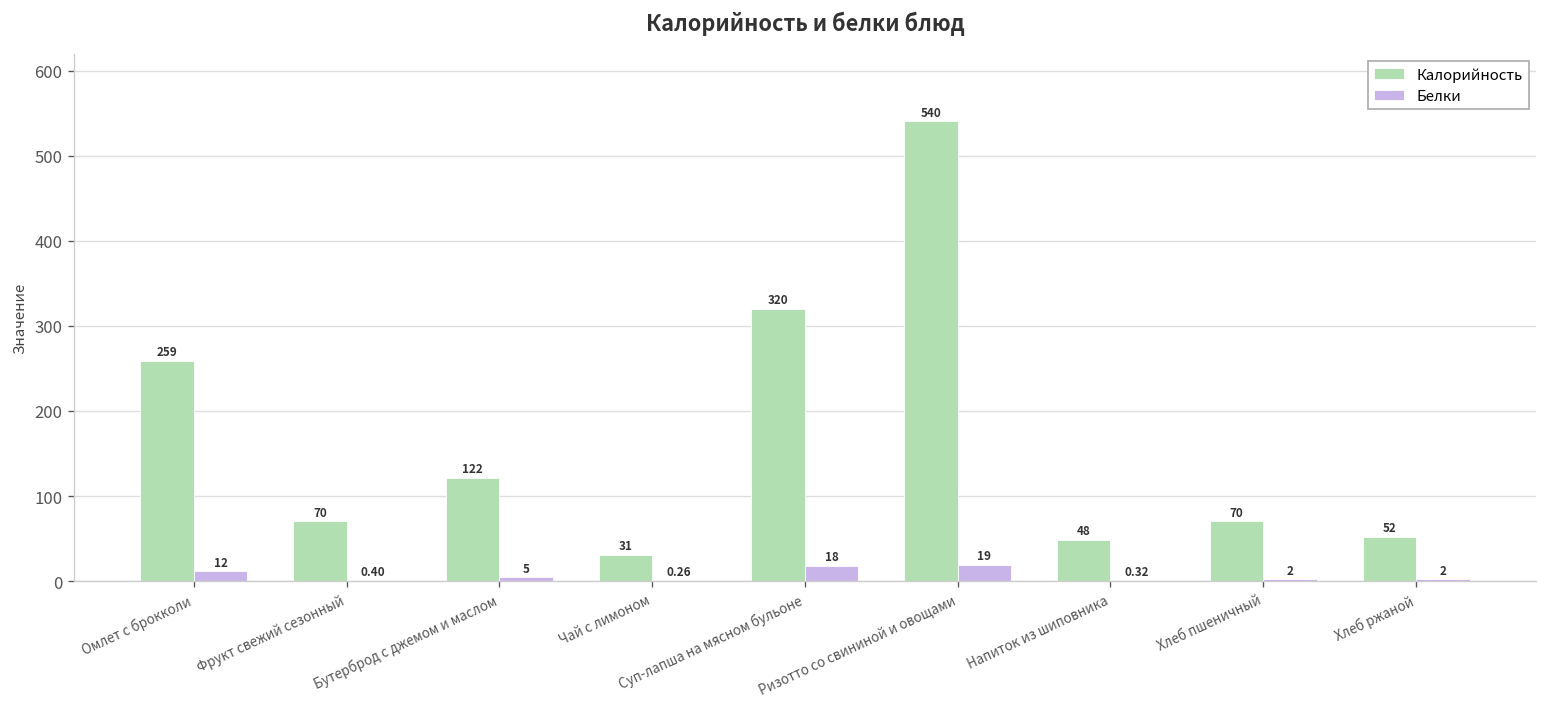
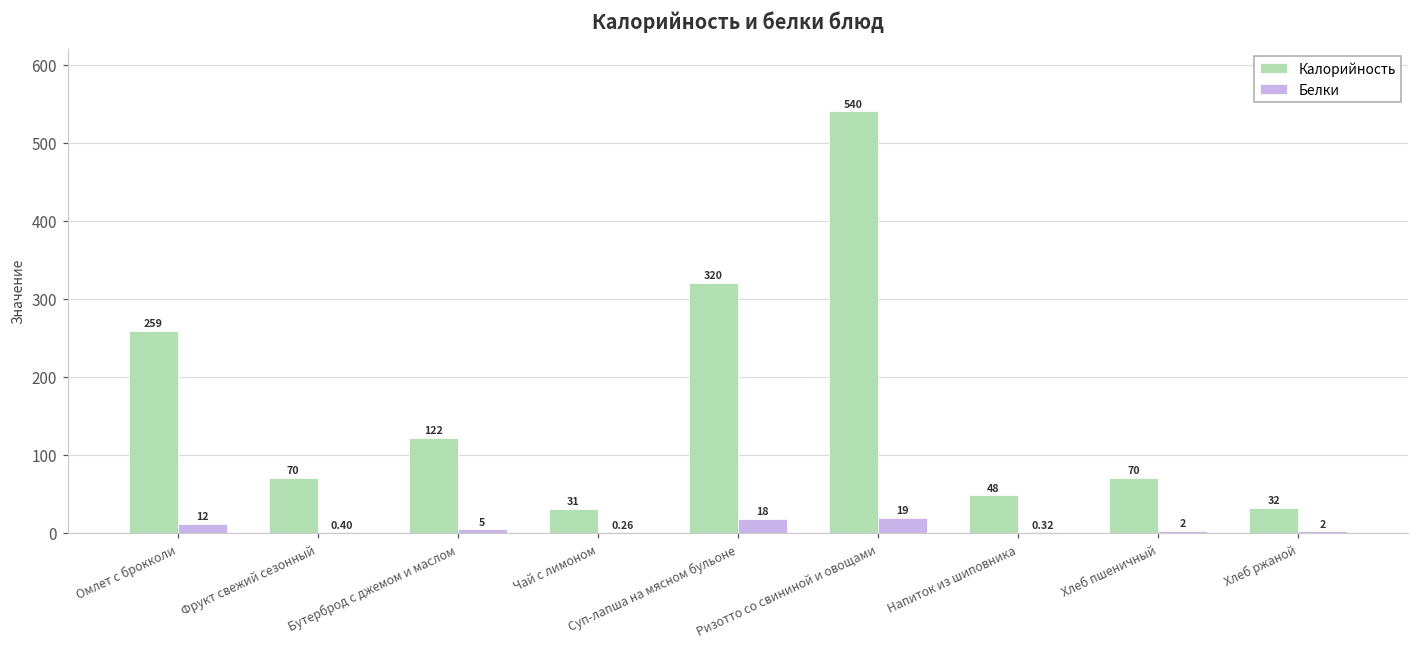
Калорийность, Хлеб ржаной: 52 -> 32
